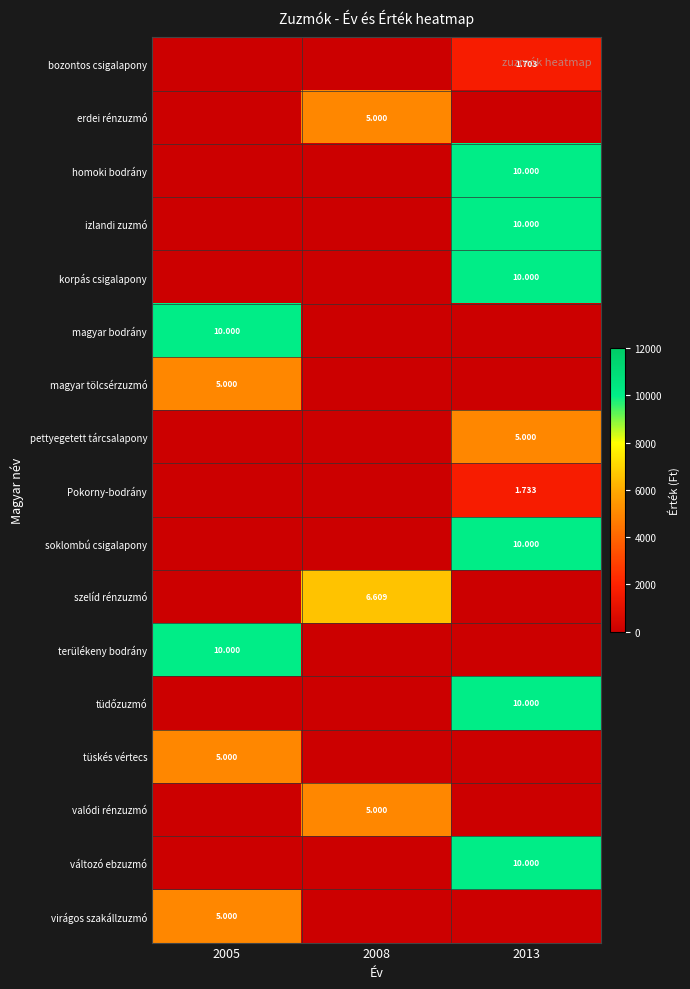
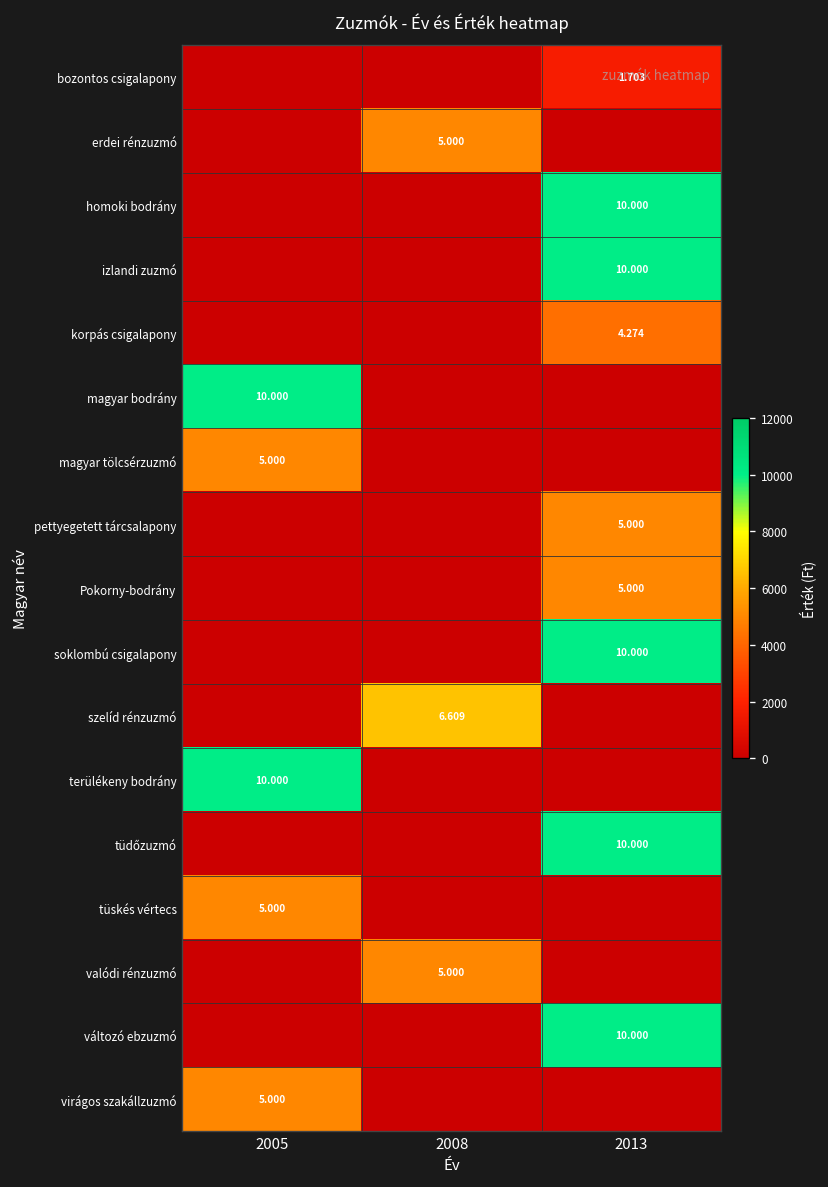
korpás csigalapony, 2013: 10.000 -> 4.274
Pokorny-bodrány, 2013: 1.733 -> 5.000
